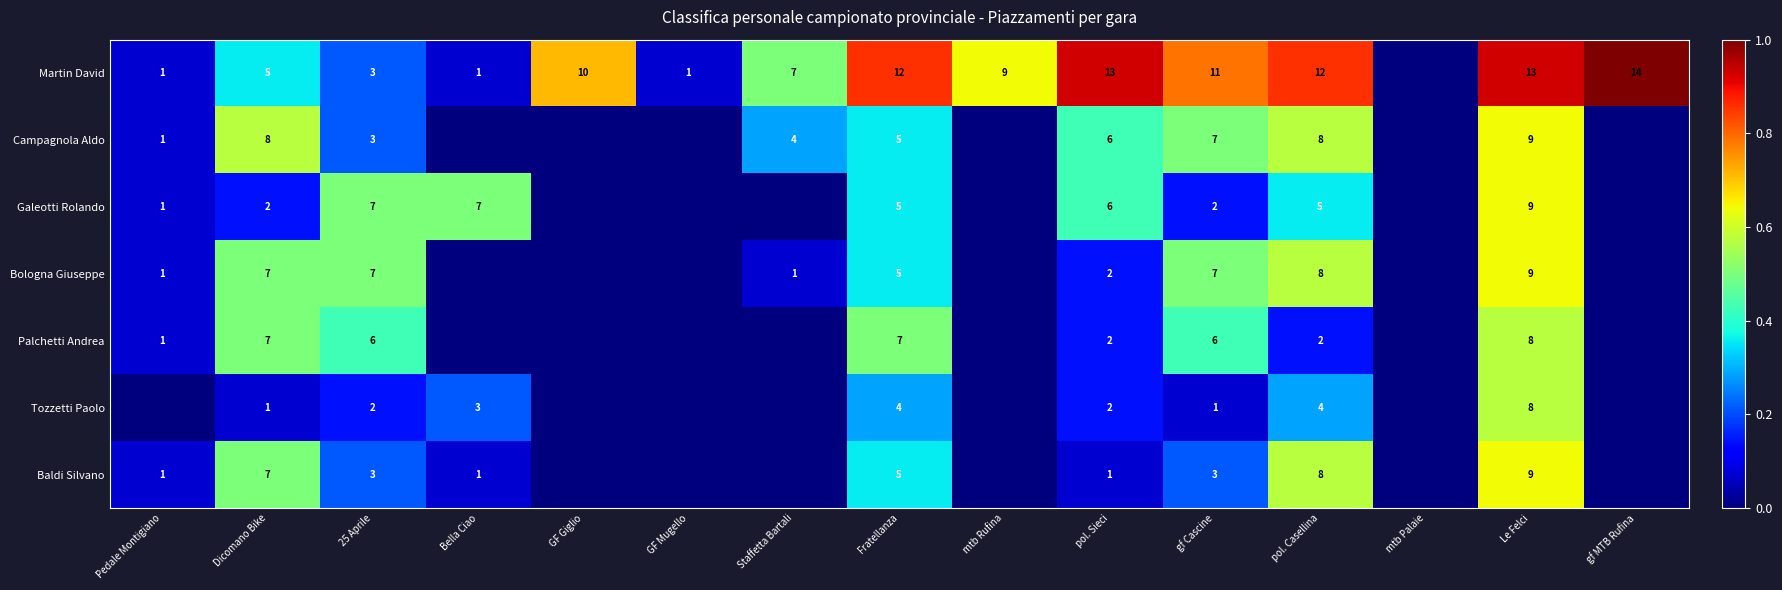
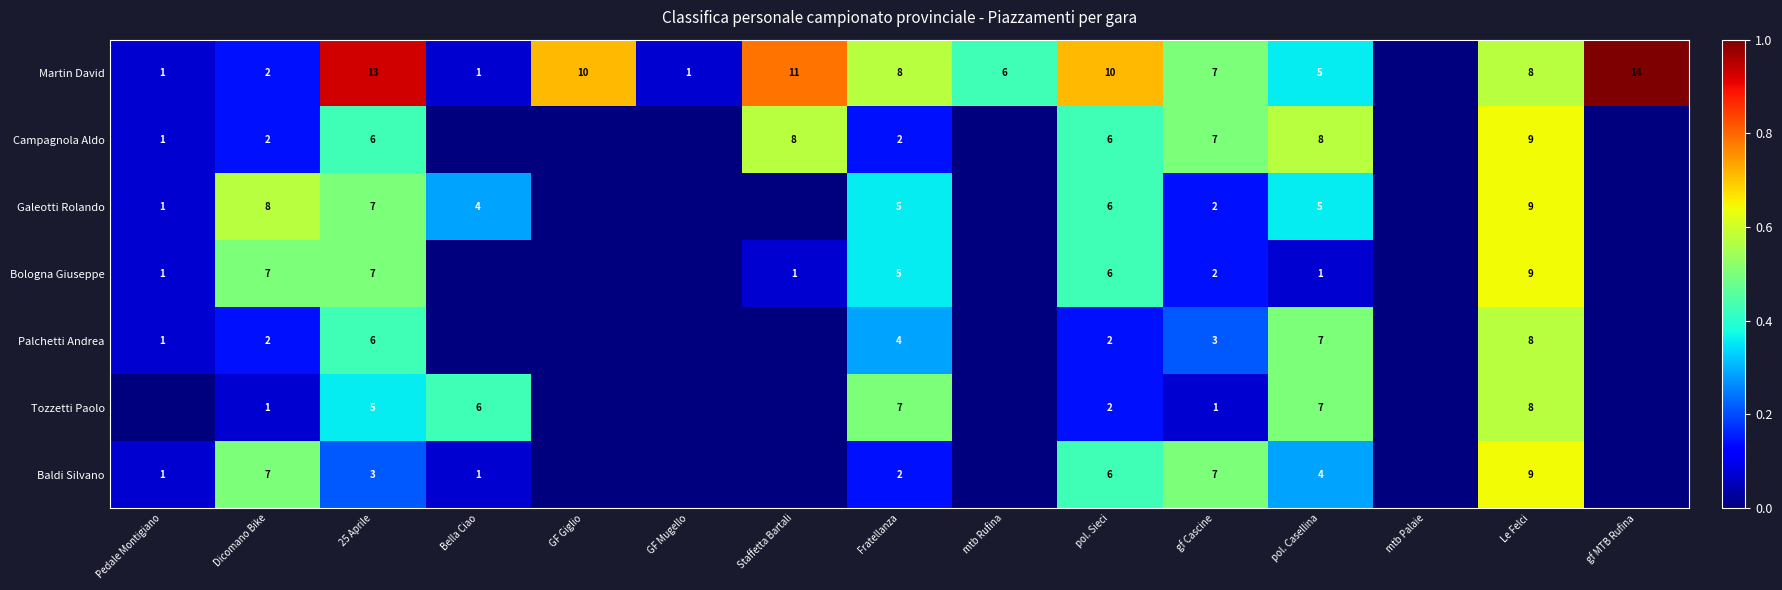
Martin David, Dicomano Bike: 5 -> 2
Martin David, 25 Aprile: 3 -> 13
Martin David, Staffetta Bartali: 7 -> 11
Martin David, Fratellanza: 12 -> 8
Martin David, mtb Rufina: 9 -> 6
Martin David, pol. Sieci: 13 -> 10
Martin David, gf Cascine: 11 -> 7
Martin David, pol. Casellina: 12 -> 5
Martin David, Le Felci: 13 -> 8
Campagnola Aldo, Dicomano Bike: 8 -> 2
Campagnola Aldo, 25 Aprile: 3 -> 6
Campagnola Aldo, Staffetta Bartali: 4 -> 8
Campagnola Aldo, Fratellanza: 5 -> 2
Galeotti Rolando, Dicomano Bike: 2 -> 8
Galeotti Rolando, Bella Ciao: 7 -> 4
Bologna Giuseppe, pol. Sieci: 2 -> 6
Bologna Giuseppe, gf Cascine: 7 -> 2
Bologna Giuseppe, pol. Casellina: 8 -> 1
Palchetti Andrea, Dicomano Bike: 7 -> 2
Palchetti Andrea, Fratellanza: 7 -> 4
Palchetti Andrea, gf Cascine: 6 -> 3
Palchetti Andrea, pol. Casellina: 2 -> 7
Tozzetti Paolo, 25 Aprile: 2 -> 5
Tozzetti Paolo, Bella Ciao: 3 -> 6
Tozzetti Paolo, Fratellanza: 4 -> 7
Tozzetti Paolo, pol. Casellina: 4 -> 7
Baldi Silvano, Fratellanza: 5 -> 2
Baldi Silvano, pol. Sieci: 1 -> 6
Baldi Silvano, gf Cascine: 3 -> 7
Baldi Silvano, pol. Casellina: 8 -> 4
